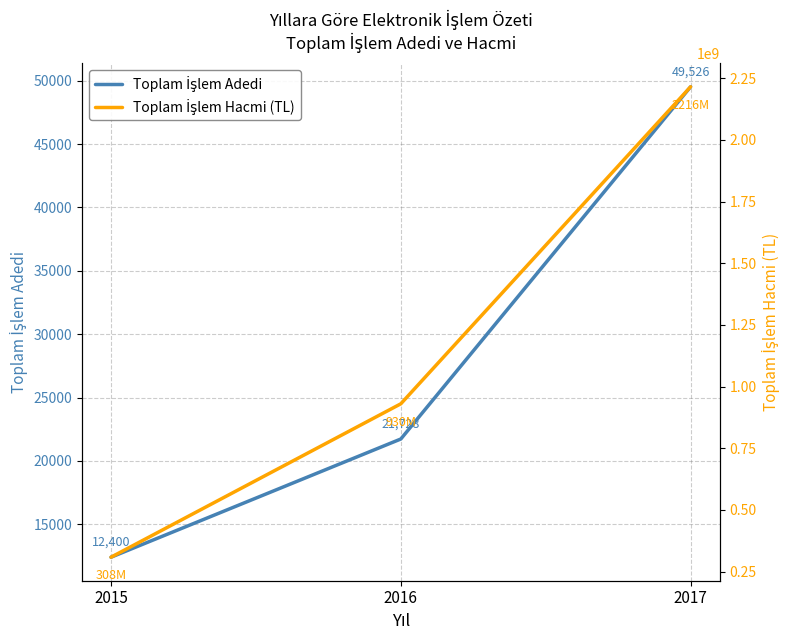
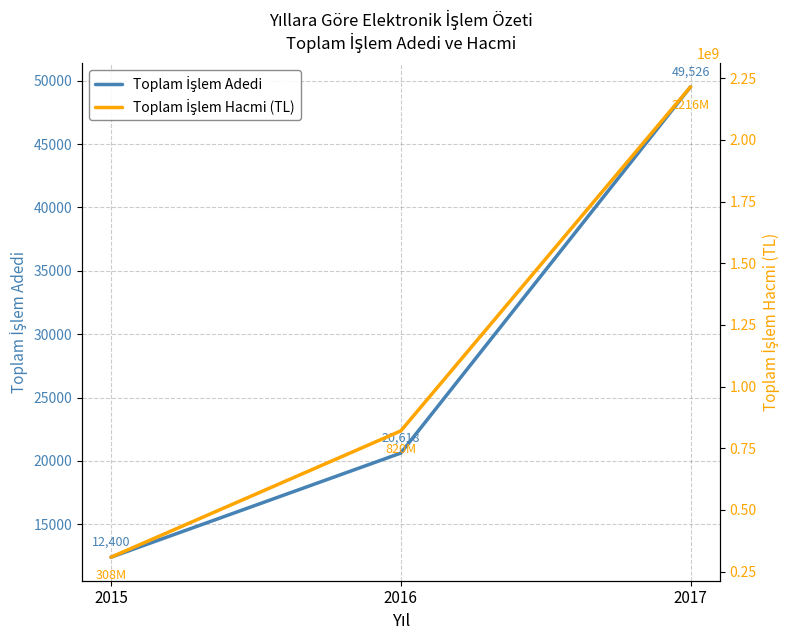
Toplam İşlem Adedi, 2016: 21,728 -> 20,618
Toplam İşlem Hacmi (TL), 2016: 930M -> 820M
